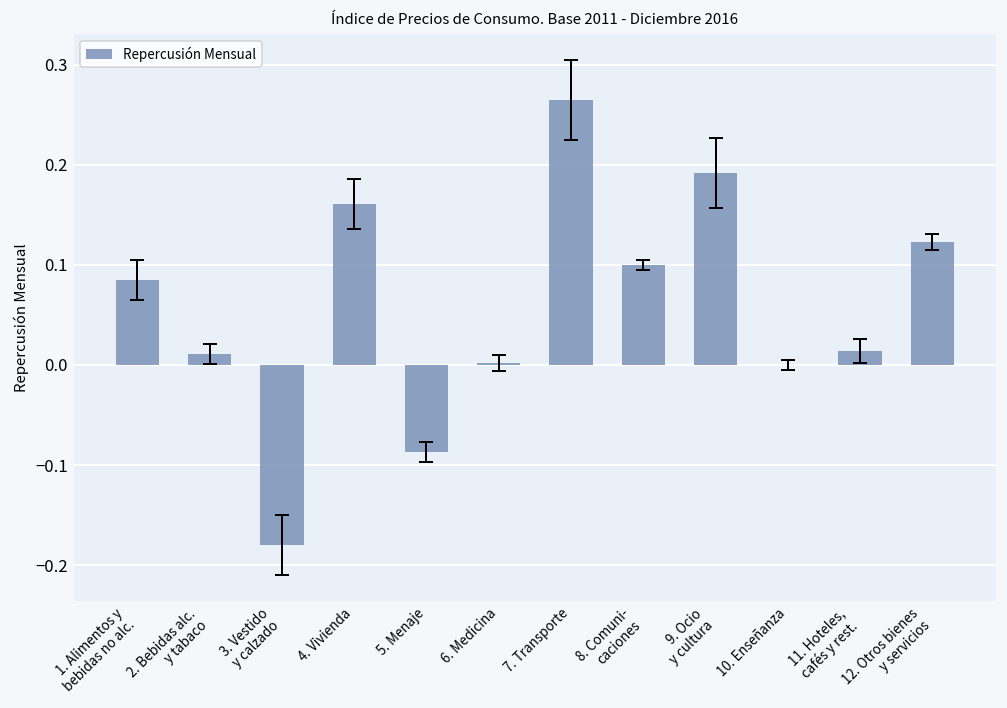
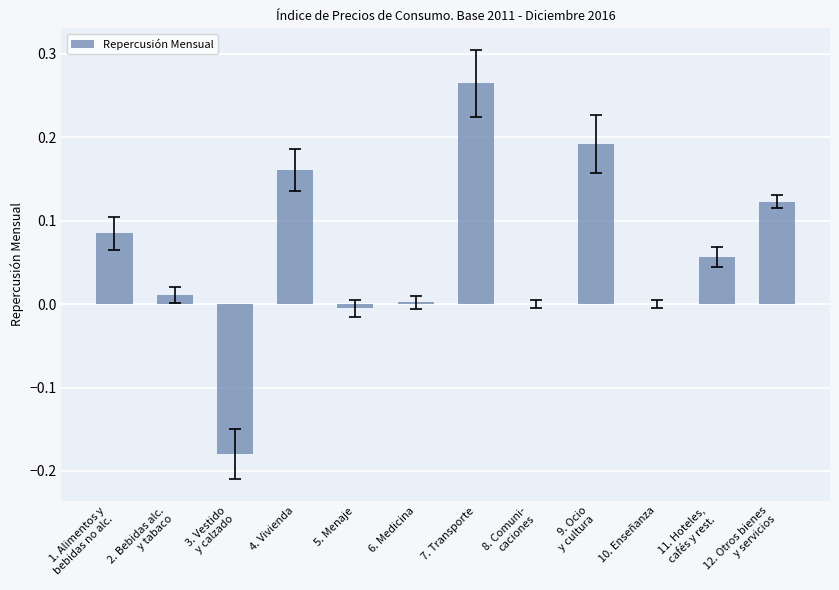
Repercusión Mensual, 5. Menaje: -0.09 -> -0.01
Repercusión Mensual, 8. Comuni- caciones: 0.1 -> 0.0
Repercusión Mensual, 11. Hoteles, cafés y rest.: 0.01 -> 0.06
